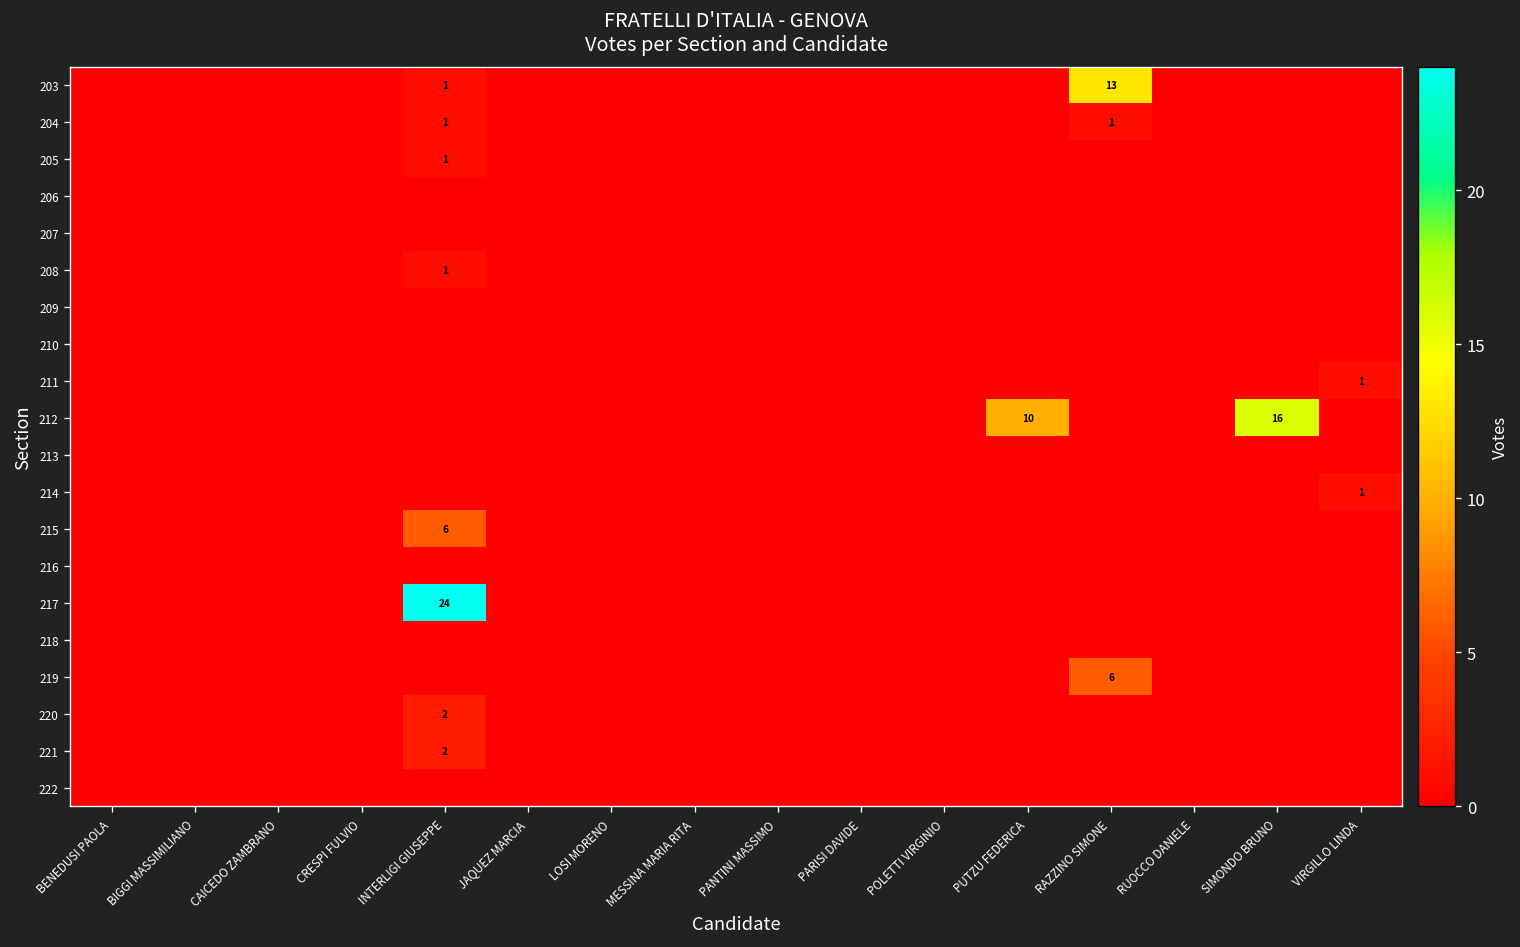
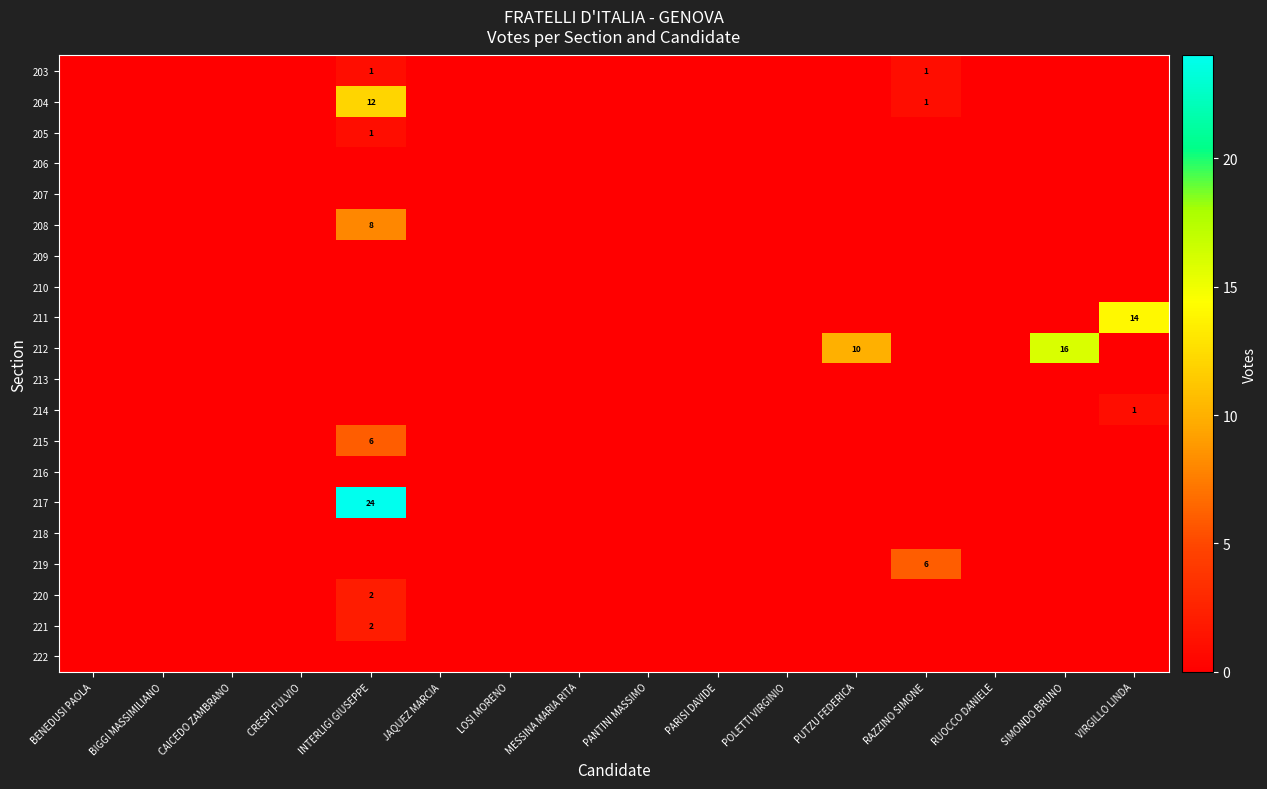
203, RAZZINO SIMONE: 13 -> 1
204, INTERLIGI GIUSEPPE: 1 -> 12
208, INTERLIGI GIUSEPPE: 1 -> 8
211, VIRGILLO LINDA: 1 -> 14
